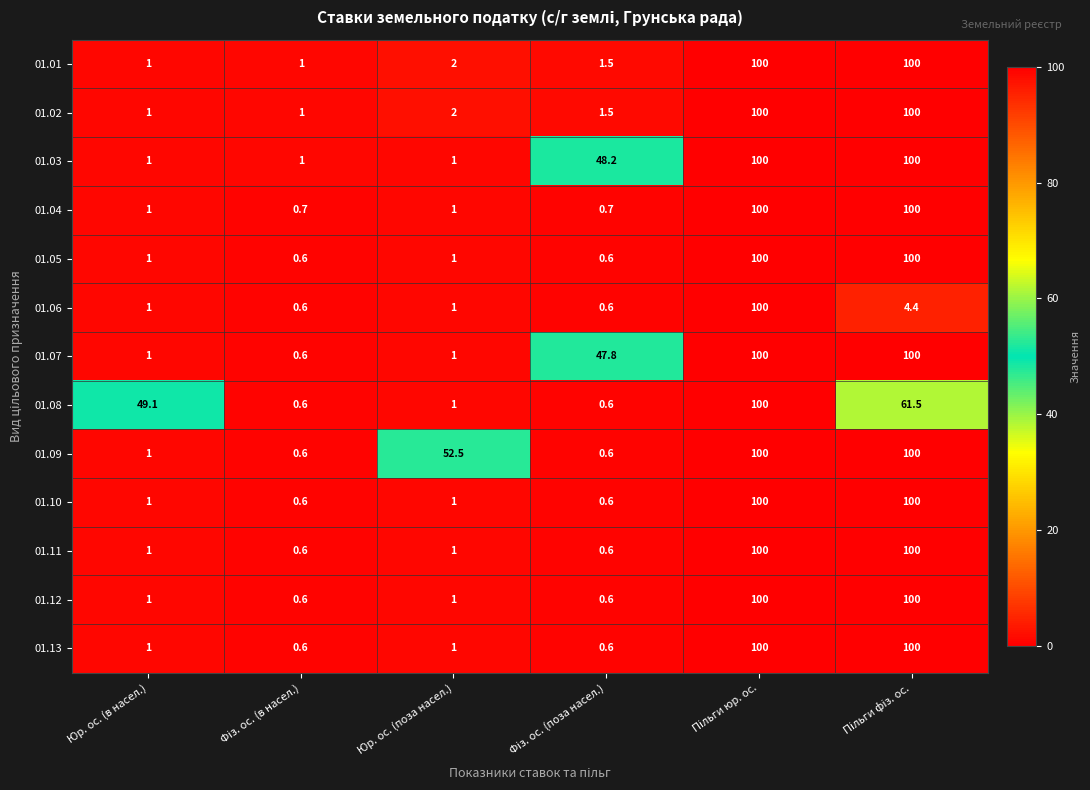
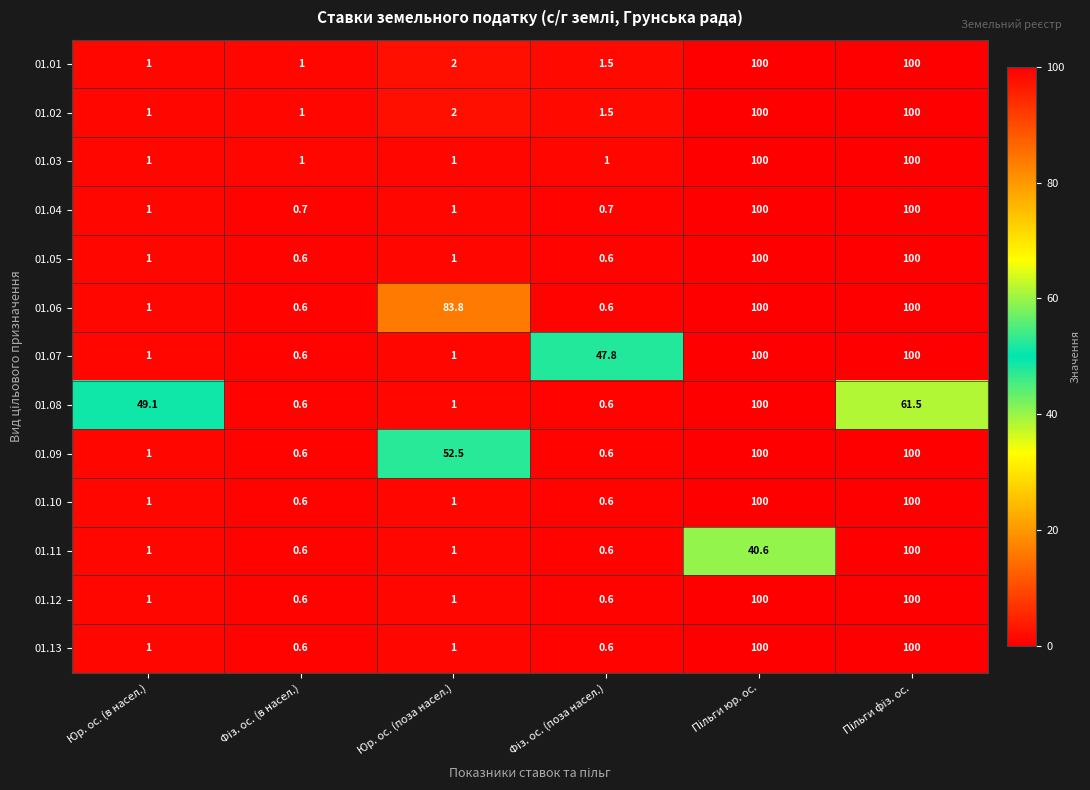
01.03, Фіз. ос. (поза насел.): 48.2 -> 1
01.06, Юр. ос. (поза насел.): 1 -> 83.8
01.06, Пільги фіз. ос.: 4.4 -> 100
01.11, Пільги юр. ос.: 100 -> 40.6
